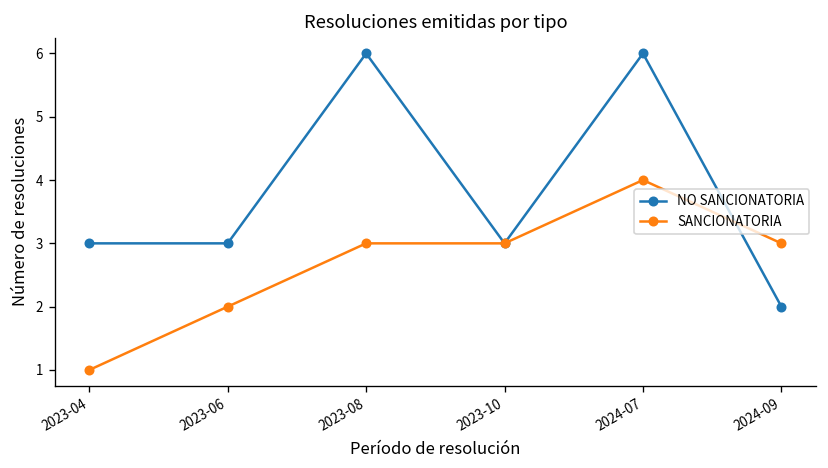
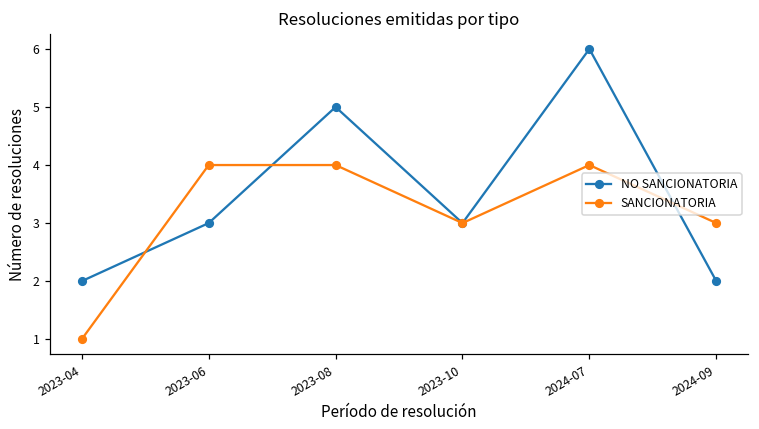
NO SANCIONATORIA, 2023-04: 3 -> 2
SANCIONATORIA, 2023-06: 2 -> 4
NO SANCIONATORIA, 2023-08: 6 -> 5
SANCIONATORIA, 2023-08: 3 -> 4
